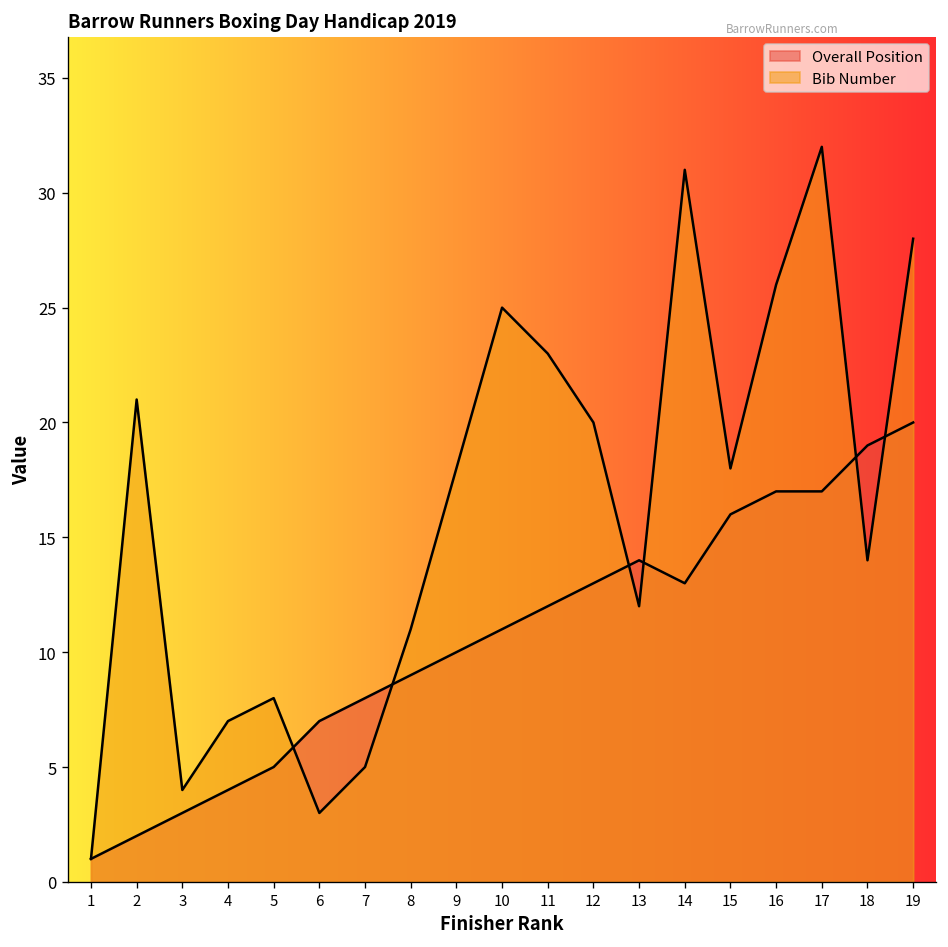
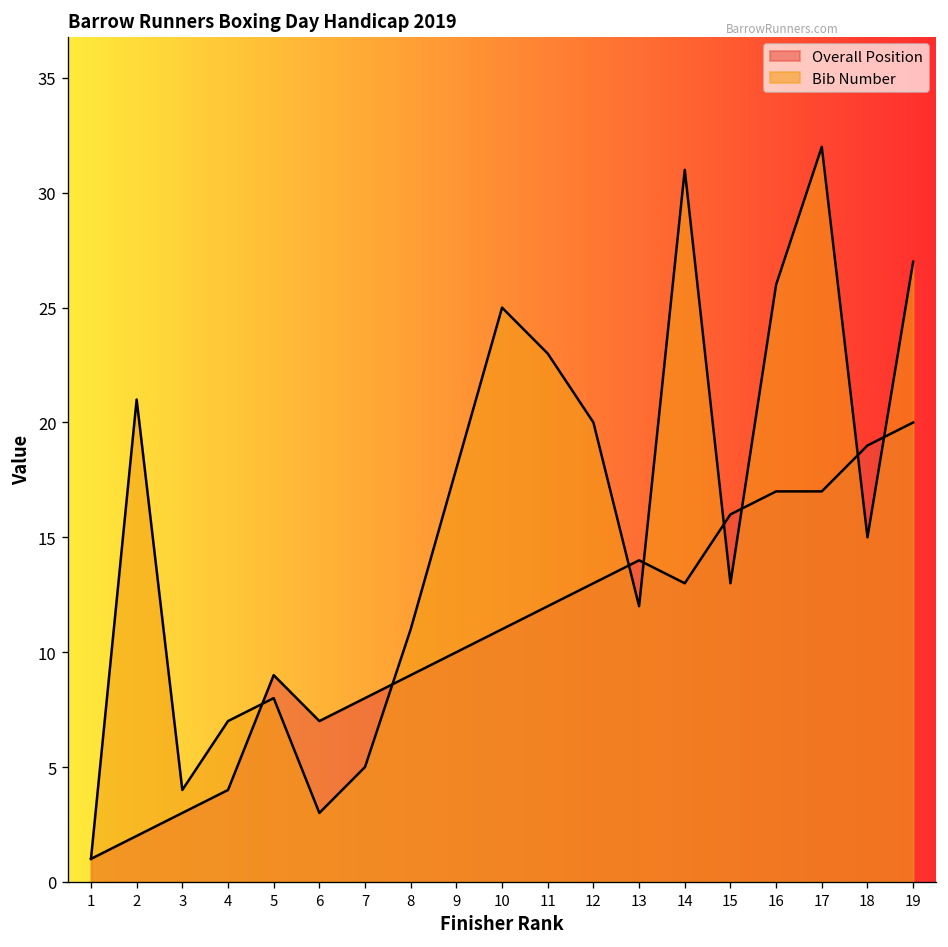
Overall Position, 5: 5 -> 9
Bib Number, 15: 18 -> 13
Bib Number, 18: 14 -> 15
Bib Number, 19: 28 -> 27
